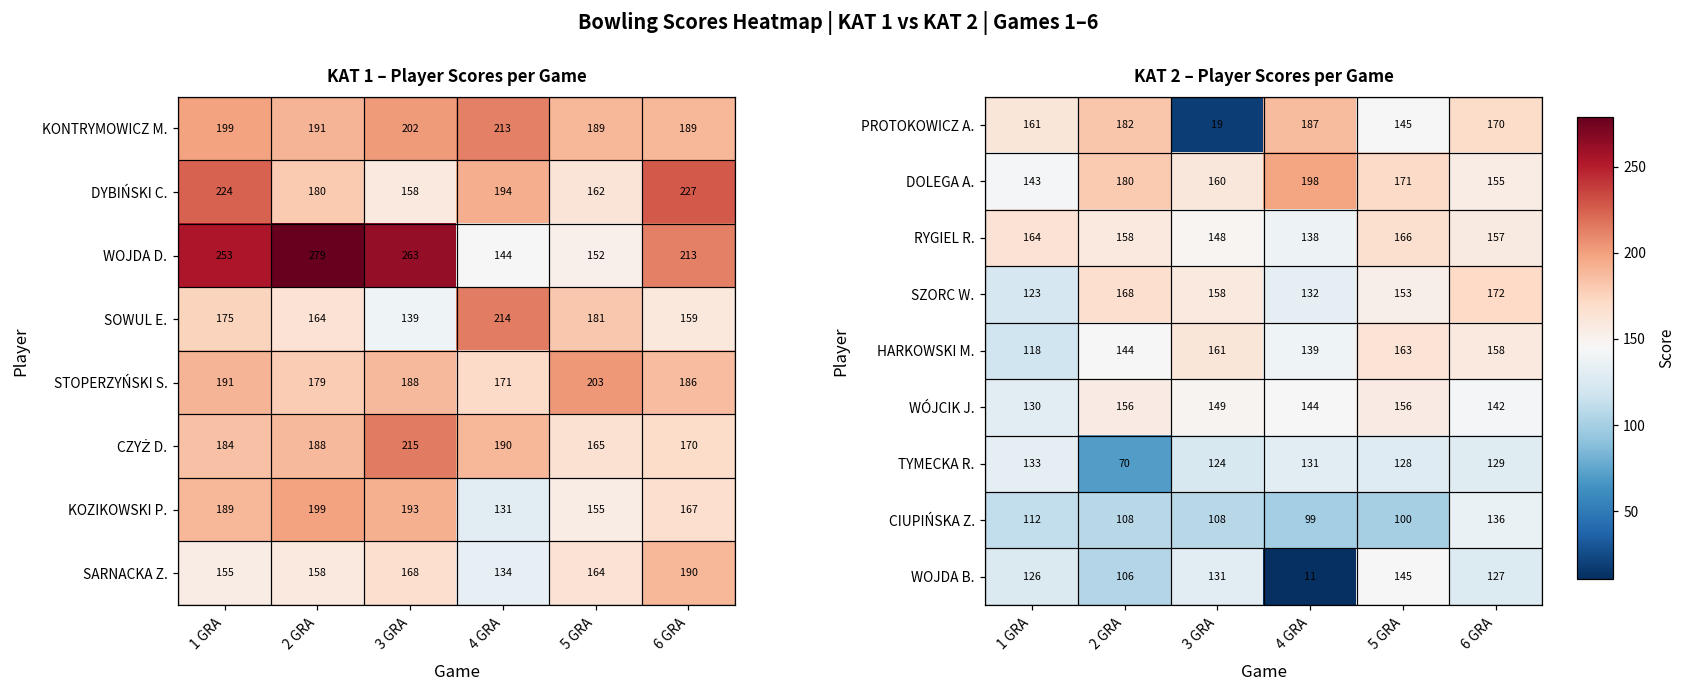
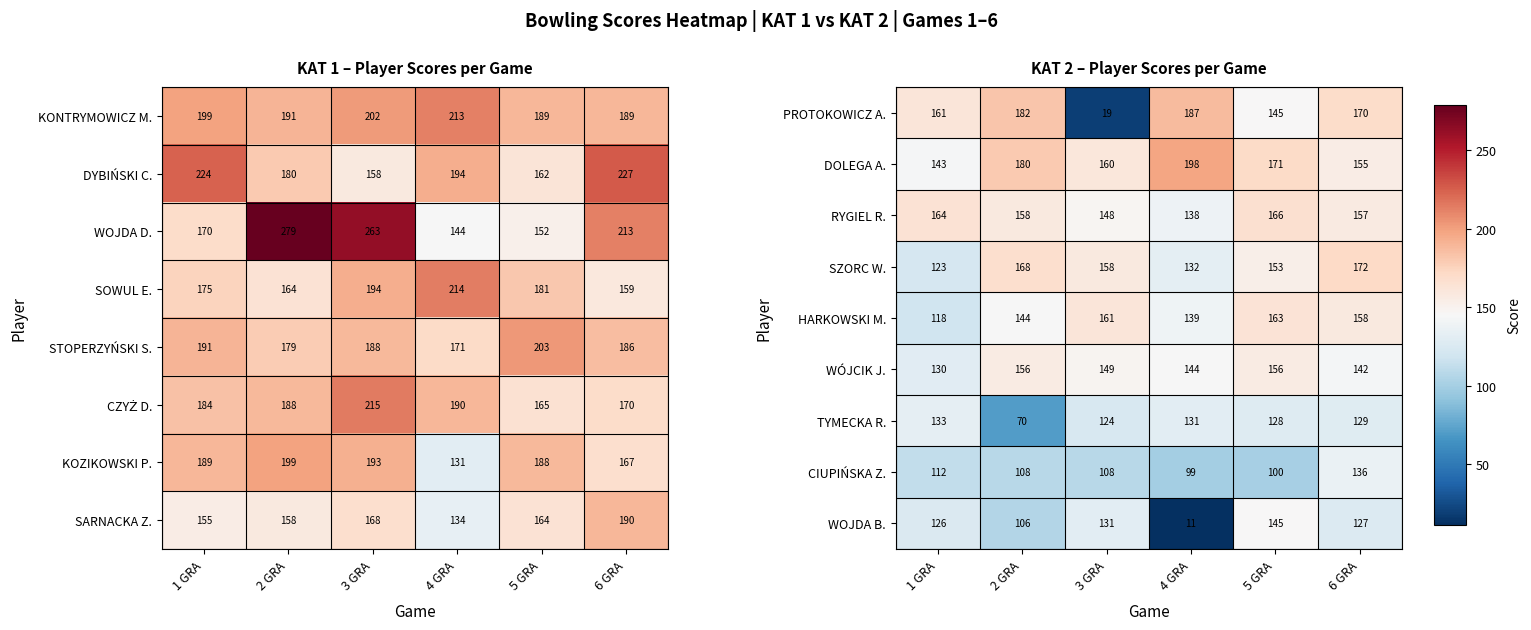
KAT 1 – Player Scores per Game, WOJDA D., 1 GRA: 253 -> 170
KAT 1 – Player Scores per Game, SOWUL E., 3 GRA: 139 -> 194
KAT 1 – Player Scores per Game, KOZIKOWSKI P., 5 GRA: 155 -> 188
